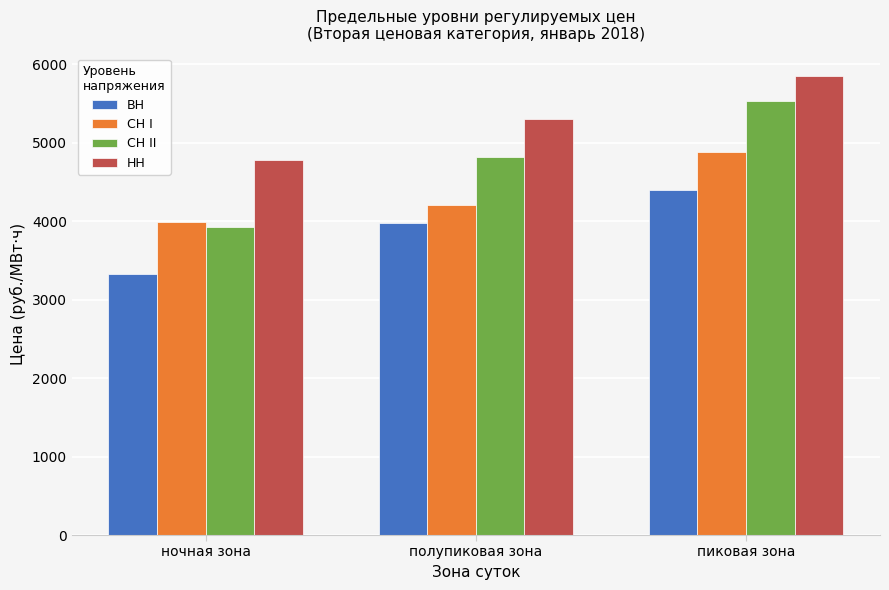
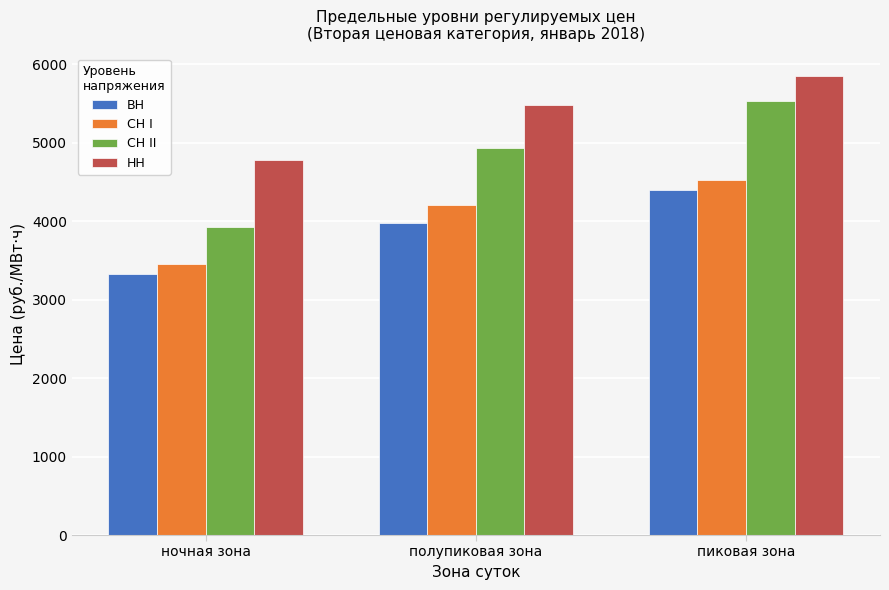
СН I, ночная зона: 4000 -> 3500
СН II, полупиковая зона: 4800 -> 4900
НН, полупиковая зона: 5300 -> 5500
СН I, пиковая зона: 4900 -> 4500
